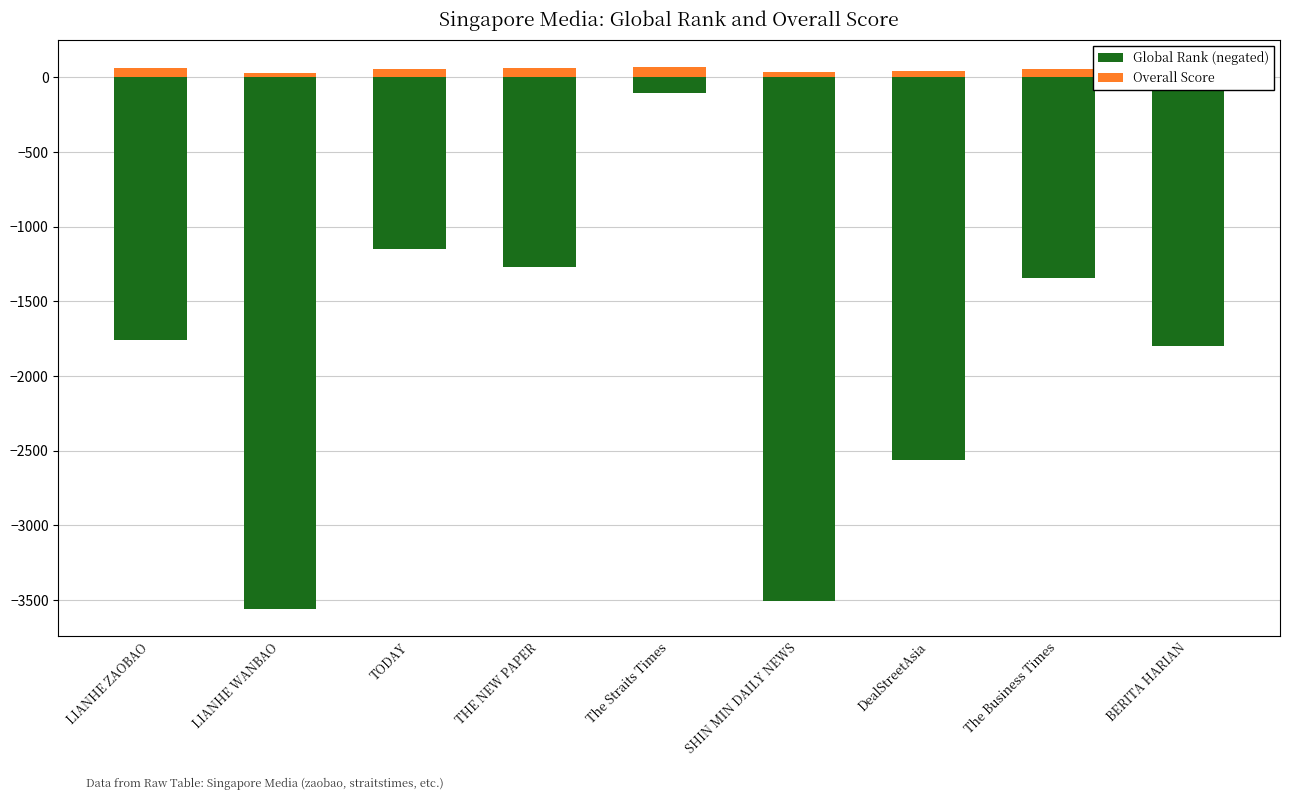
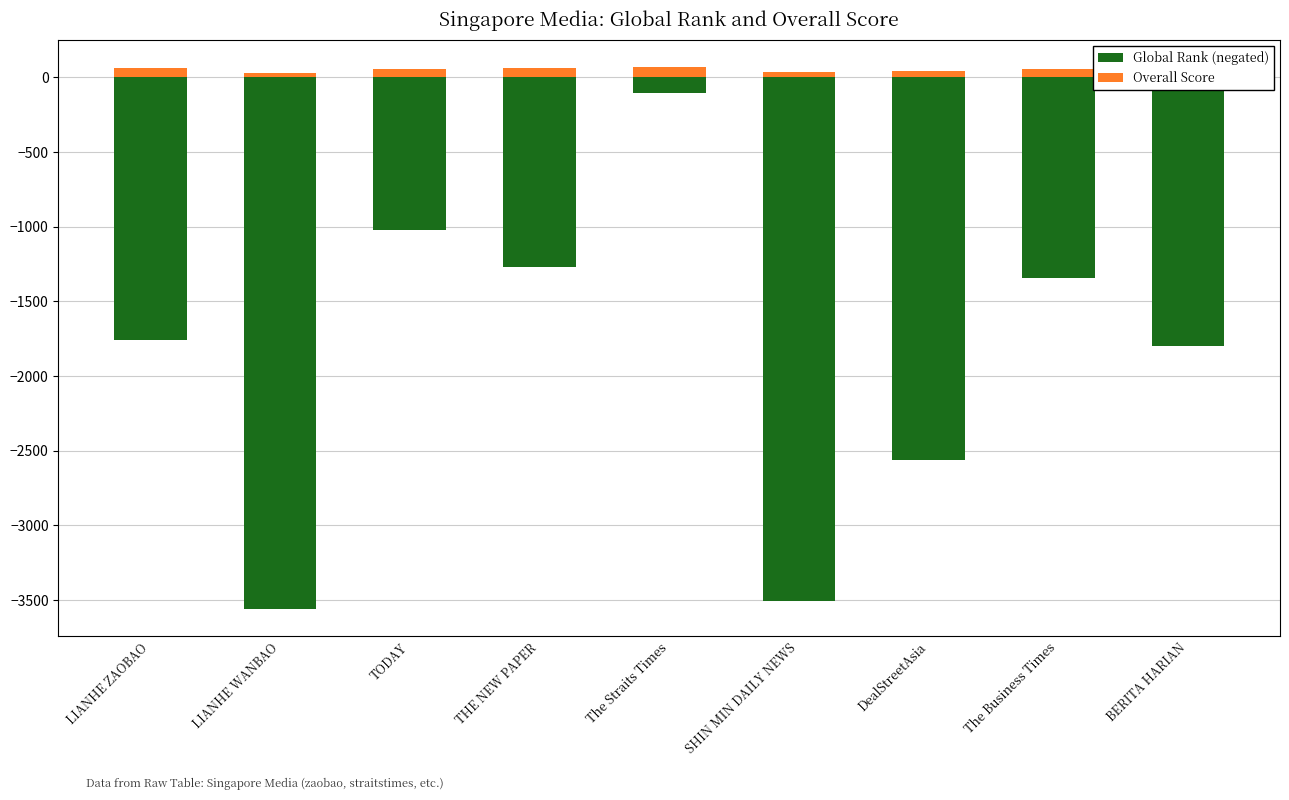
Global Rank (negated), TODAY: -1150 -> -1020
